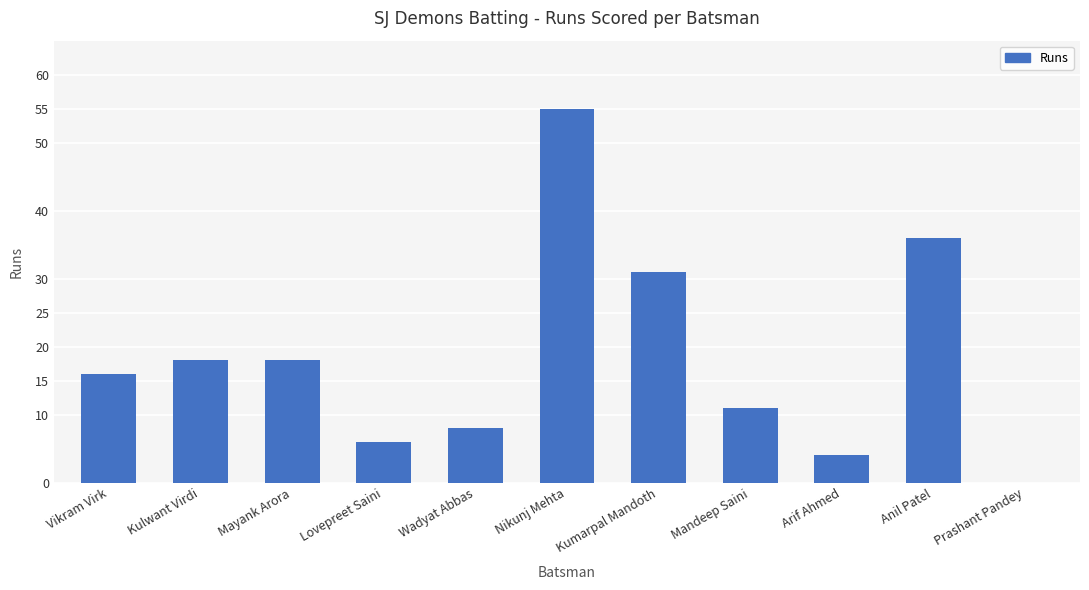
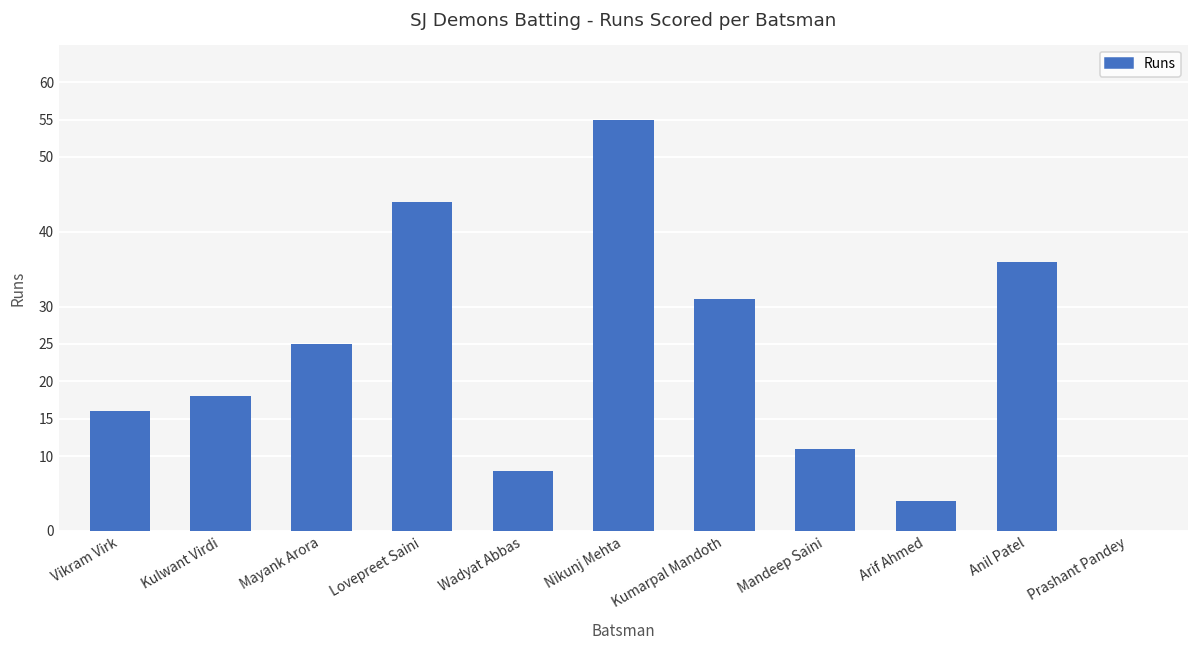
Mayank Arora: 18 -> 25
Lovepreet Saini: 6 -> 44
